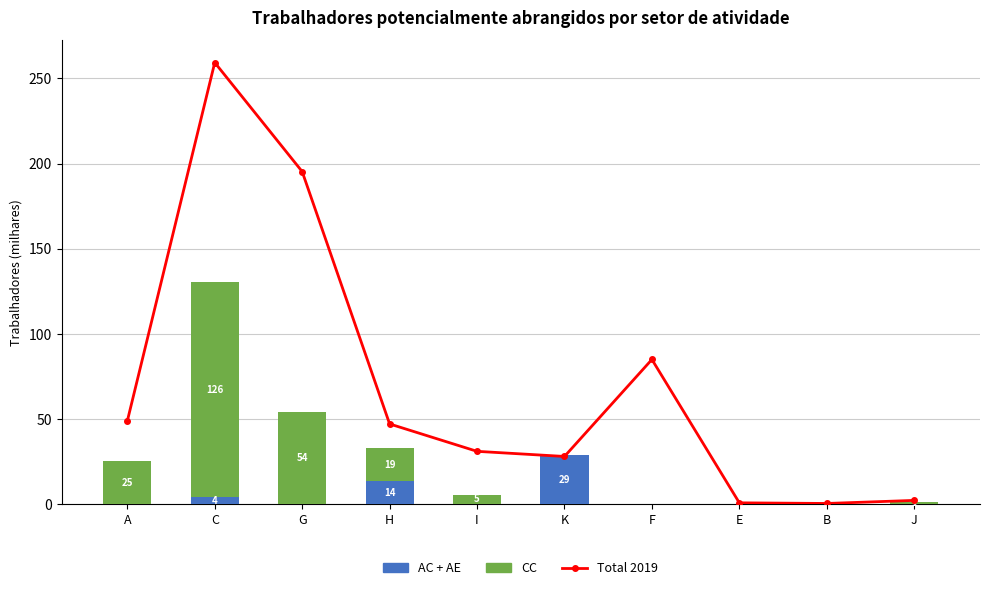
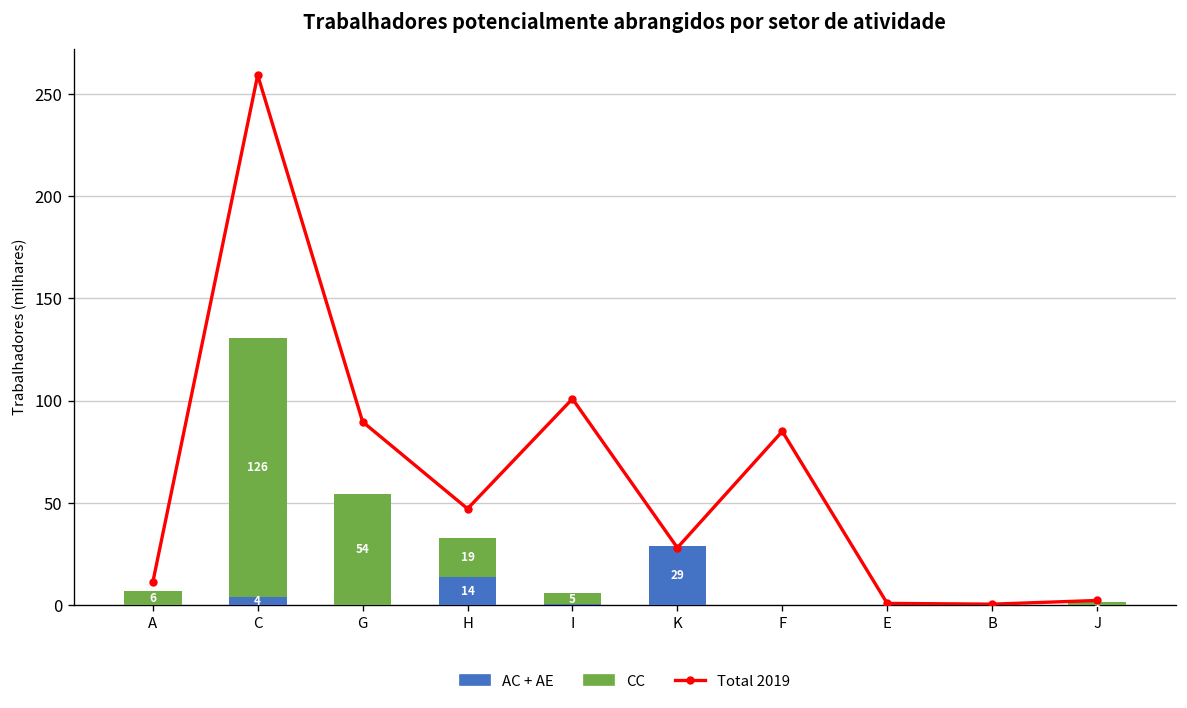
Total 2019, A: 49 -> 11
CC, A: 25 -> 6
Total 2019, G: 195 -> 90
Total 2019, I: 31 -> 101
